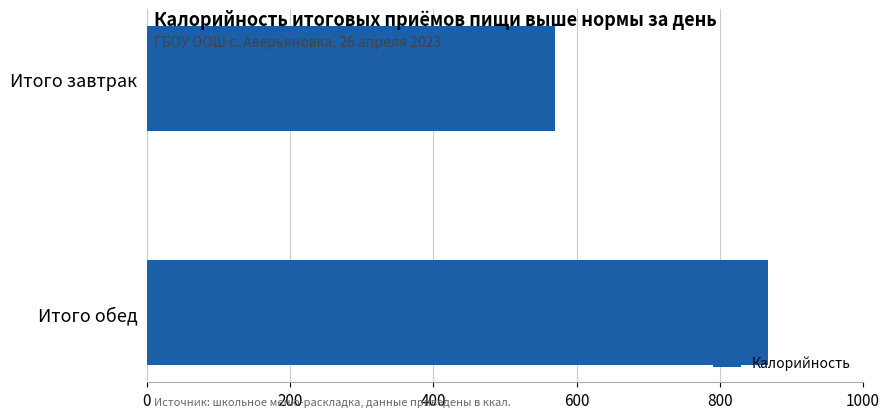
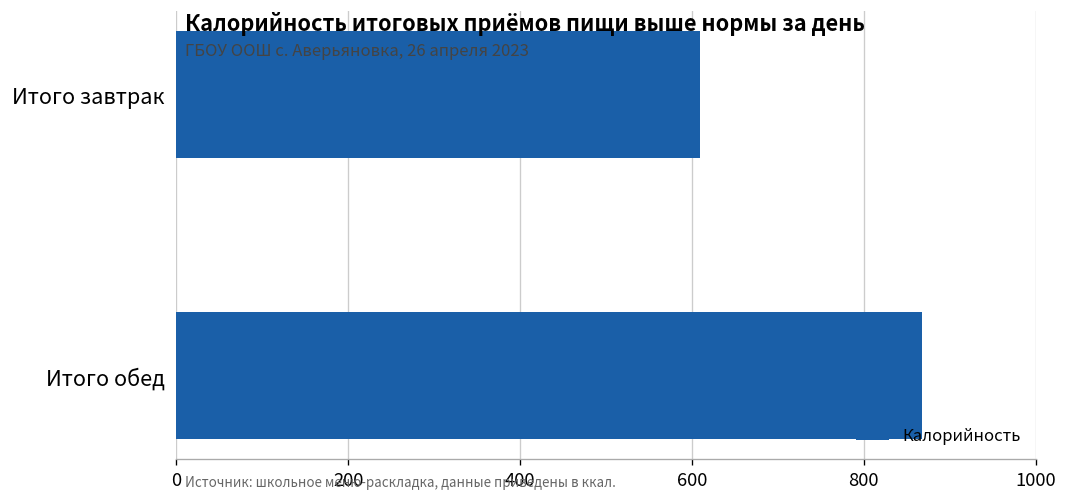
Итого завтрак: 570 -> 610
